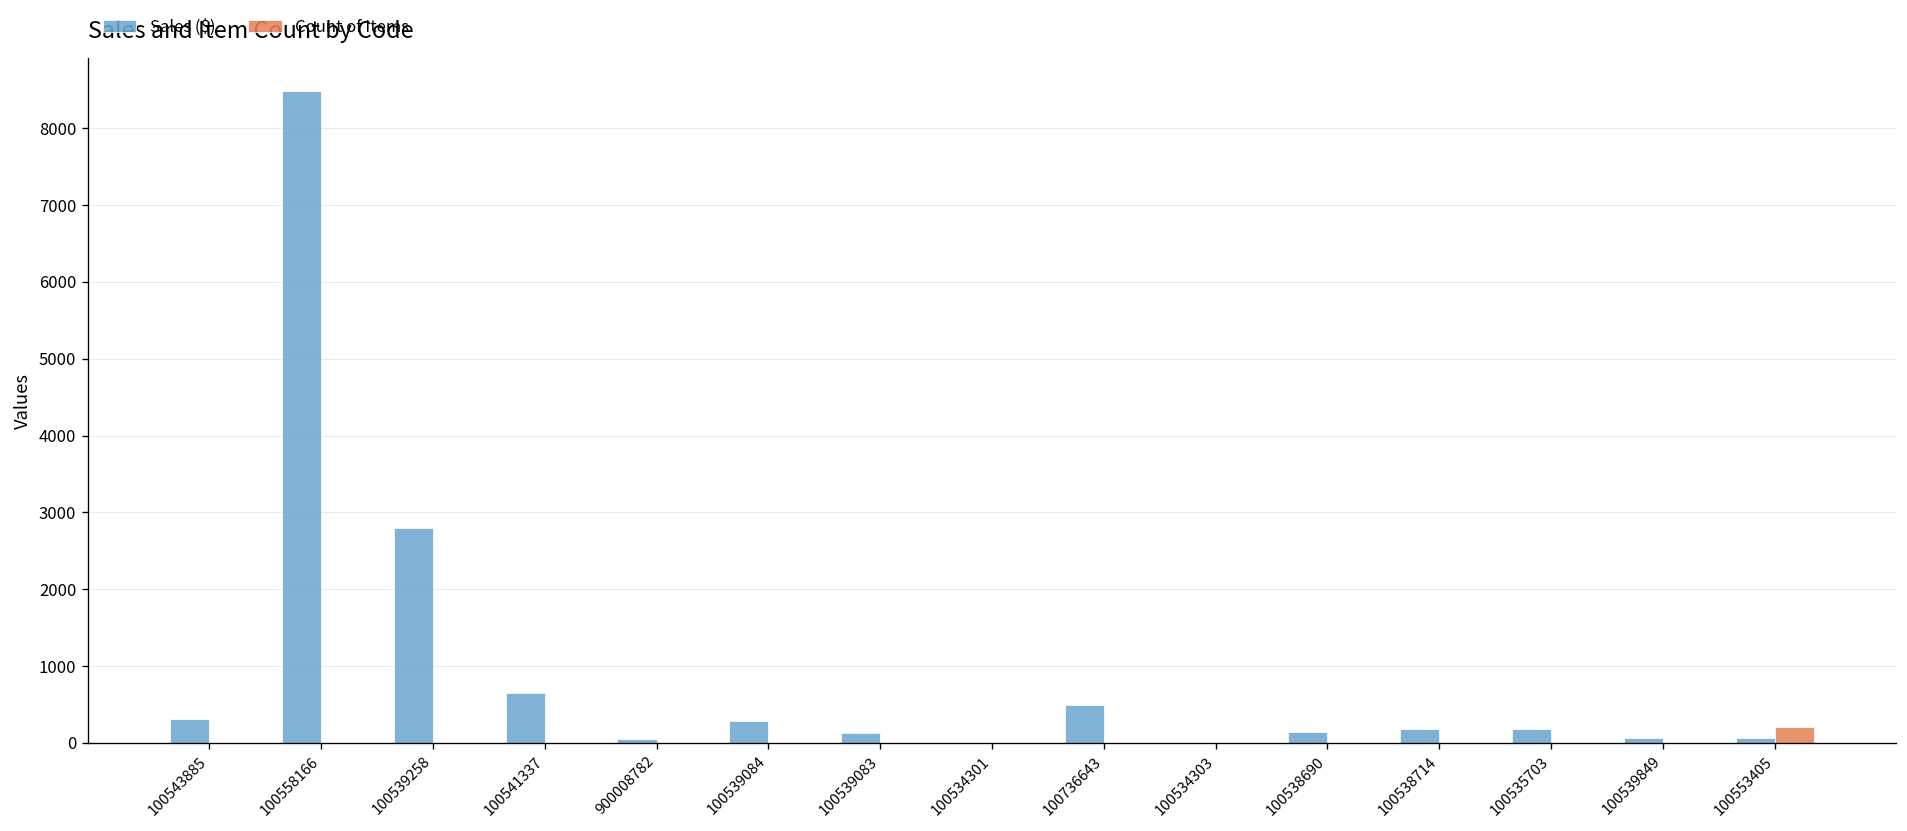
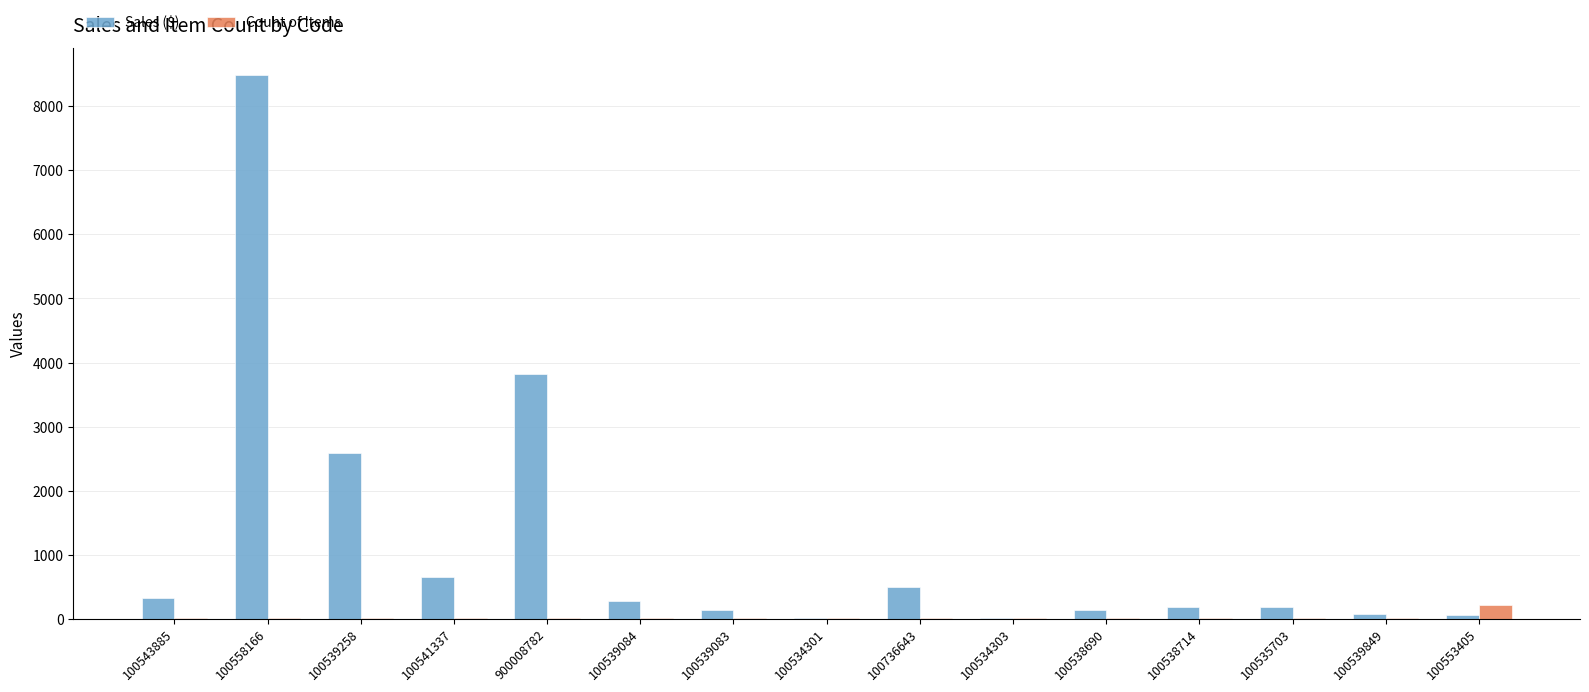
Sales ($), 100539258: 2800 -> 2600
Sales ($), 900008782: 0 -> 3800
